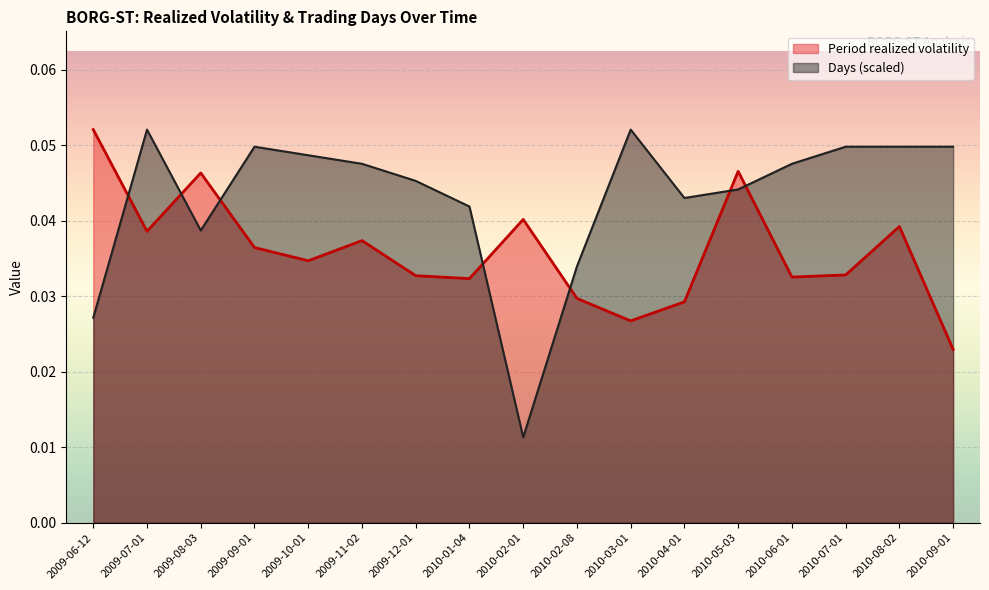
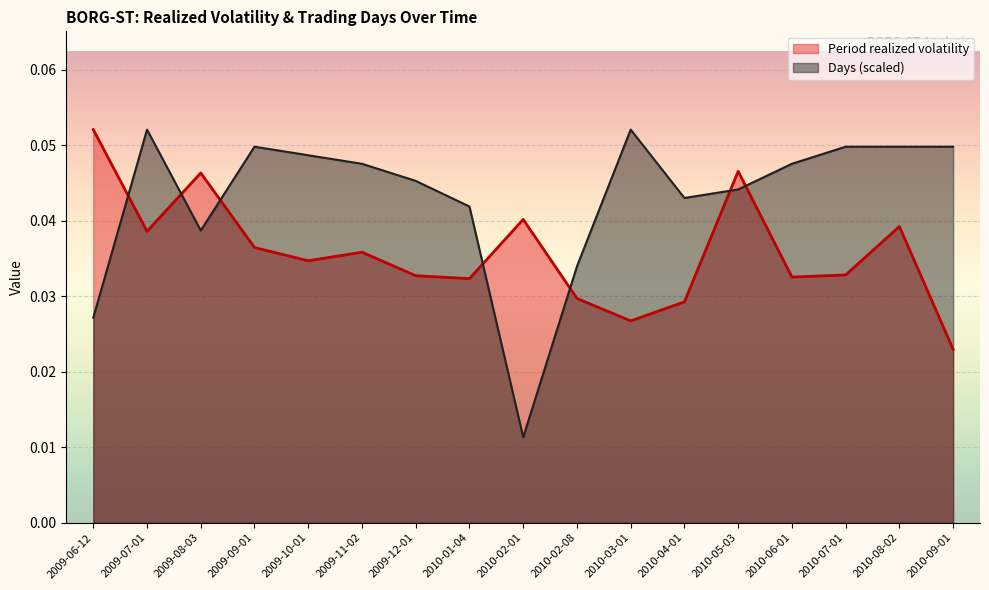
Period realized volatility, 2009-11-02: 0.037 -> 0.036
